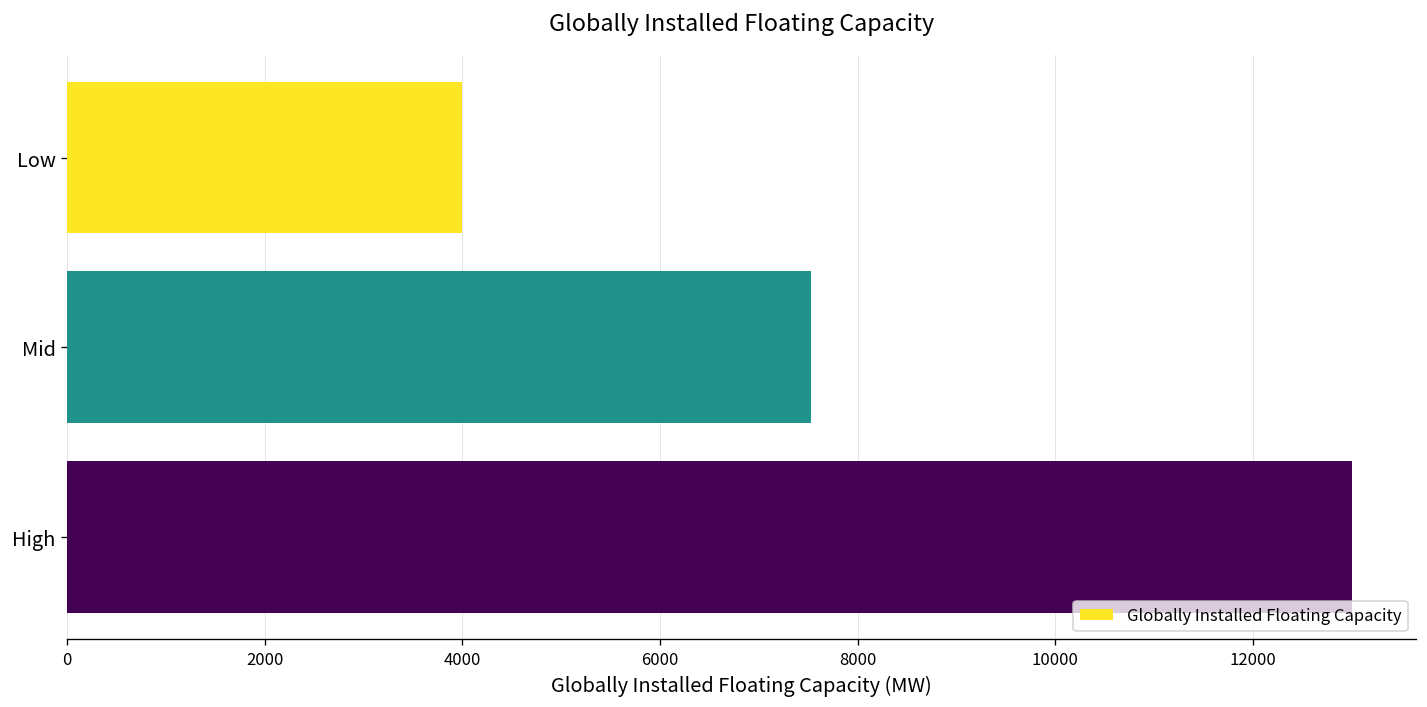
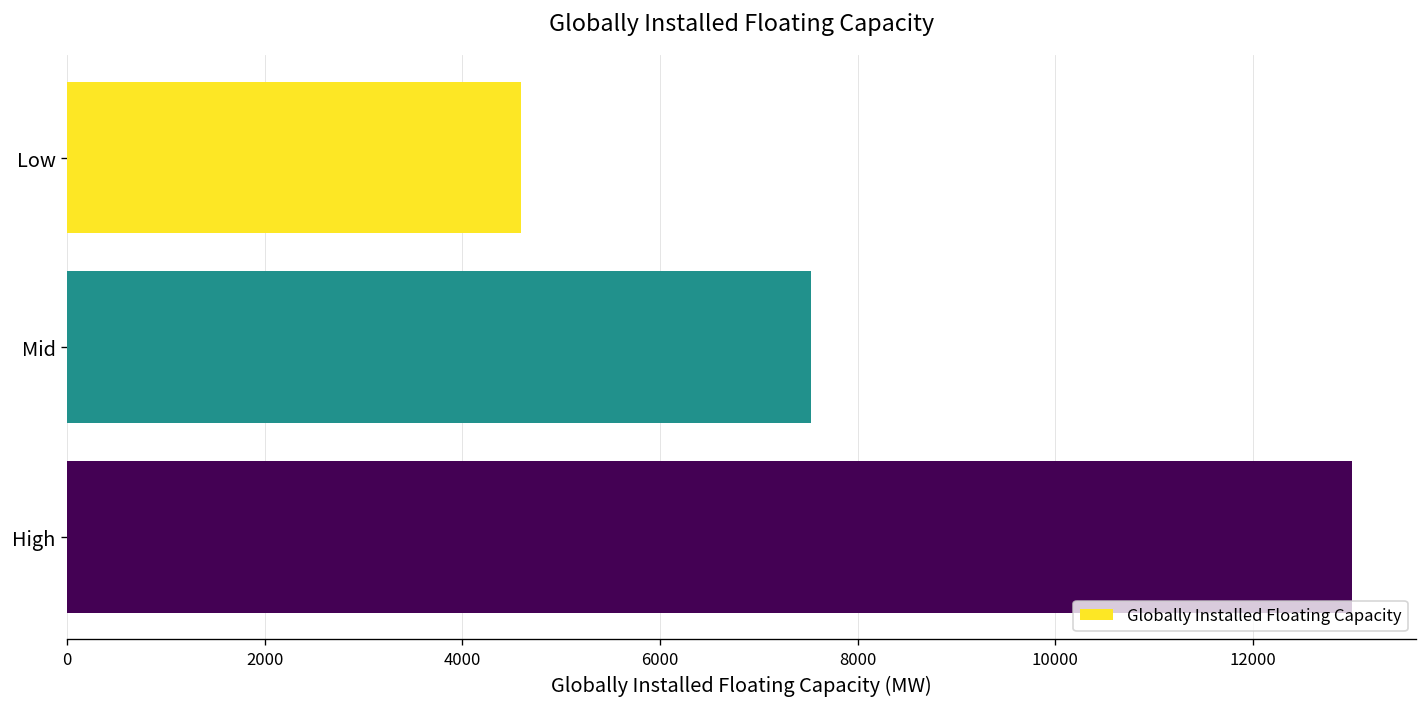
Low: 4000 -> 4600
